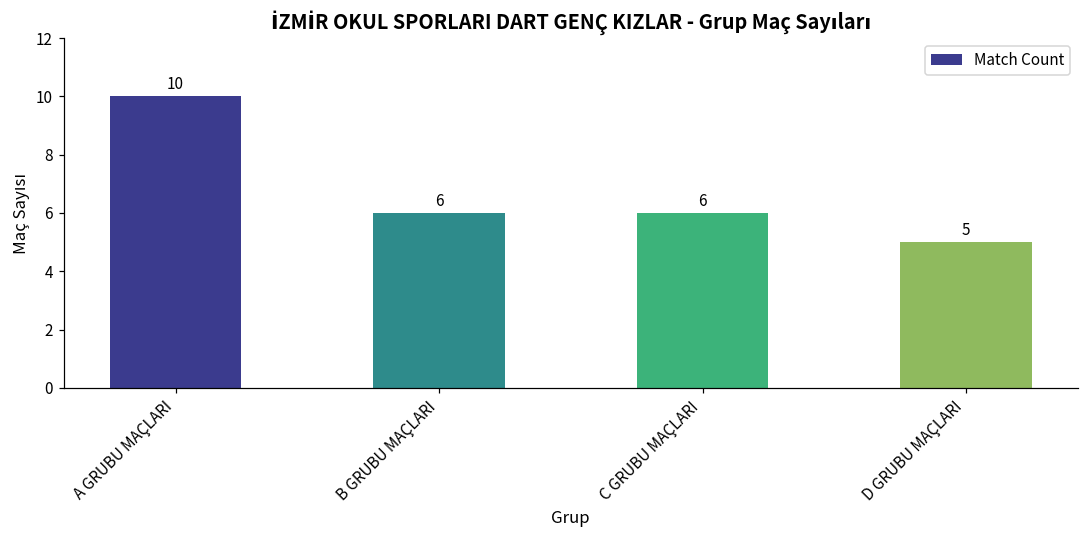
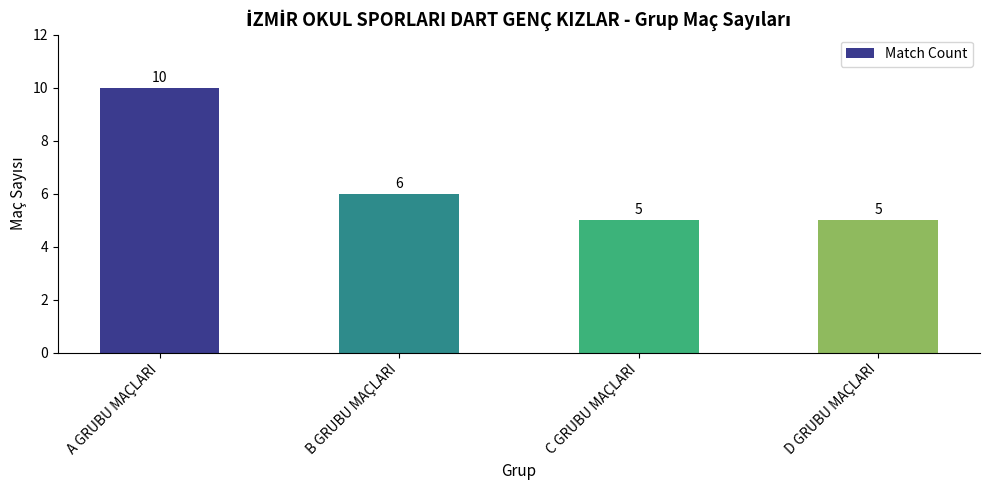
C GRUBU MAÇLARI: 6 -> 5
